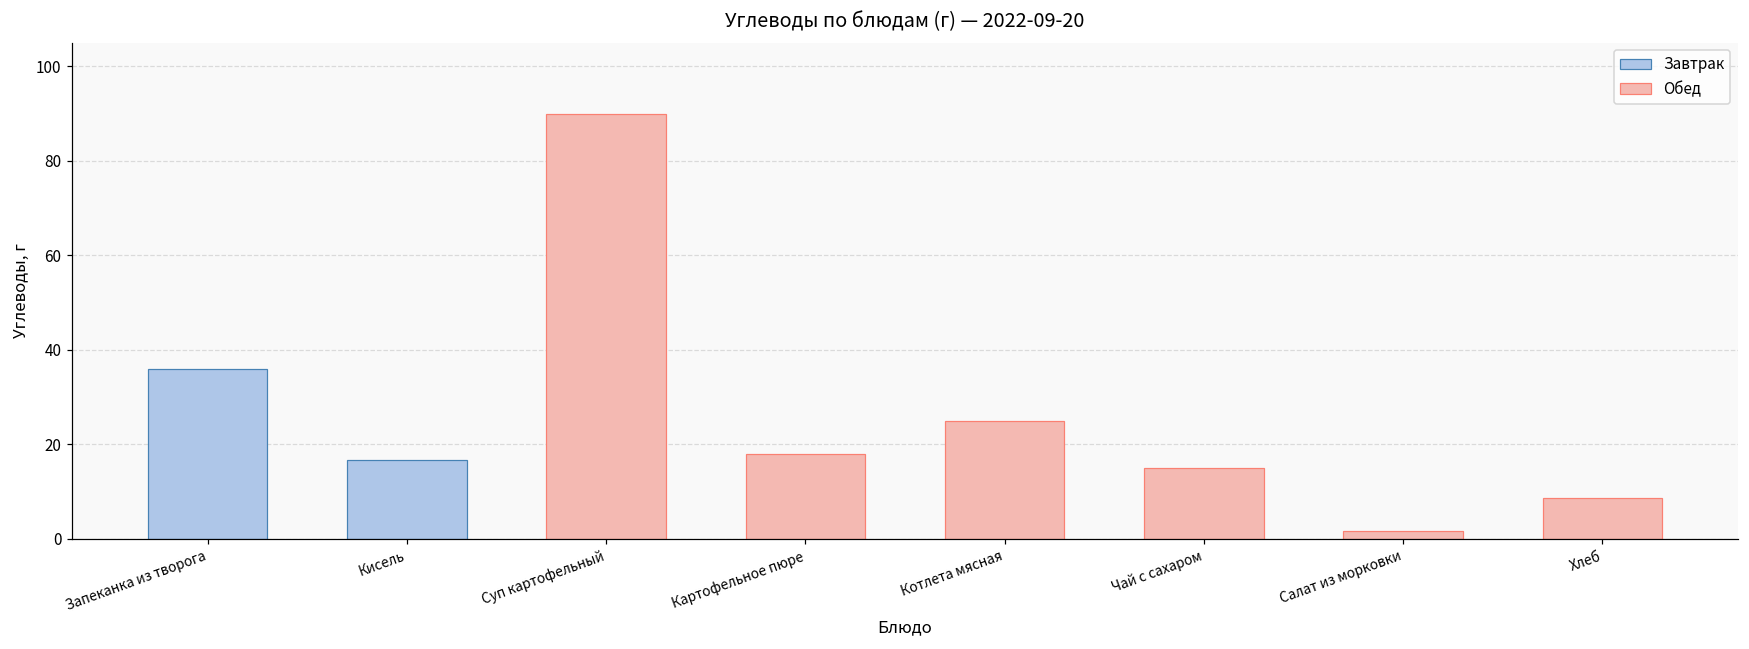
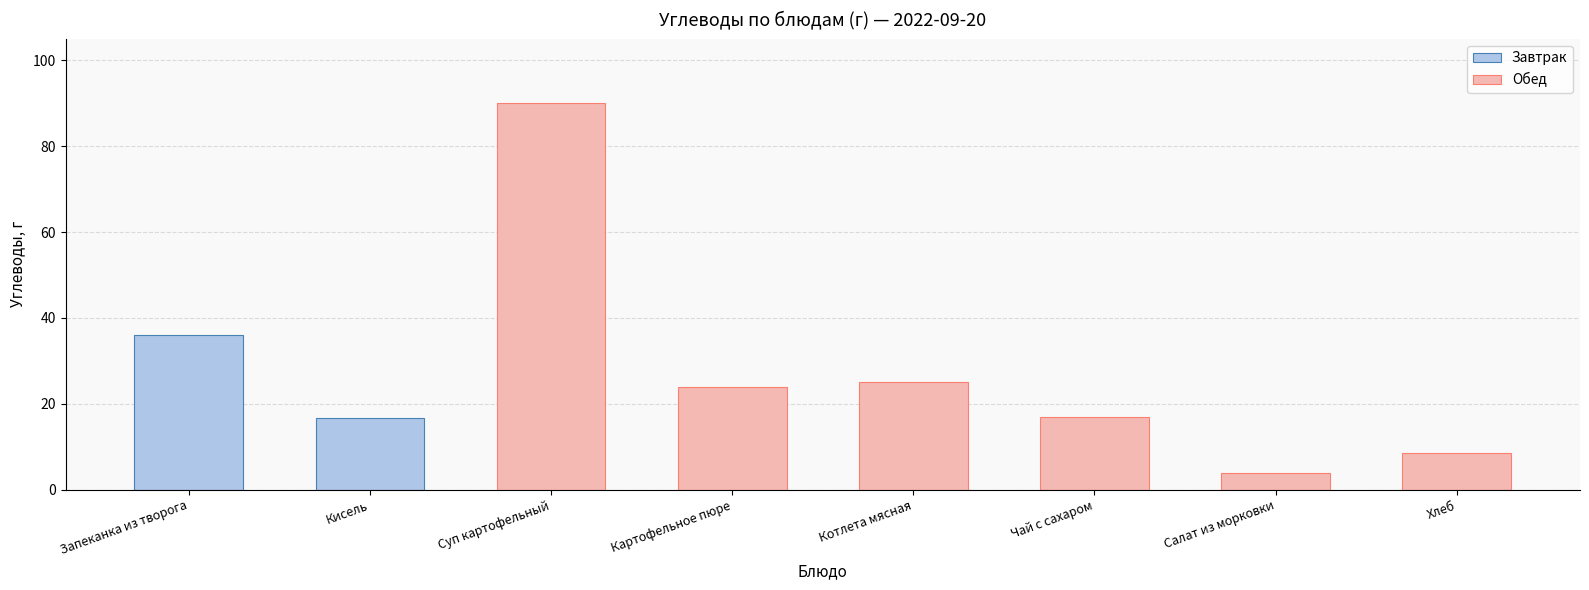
Обед, Картофельное пюре: 18 -> 24
Обед, Чай с сахаром: 15 -> 17
Обед, Салат из морковки: 2 -> 4
